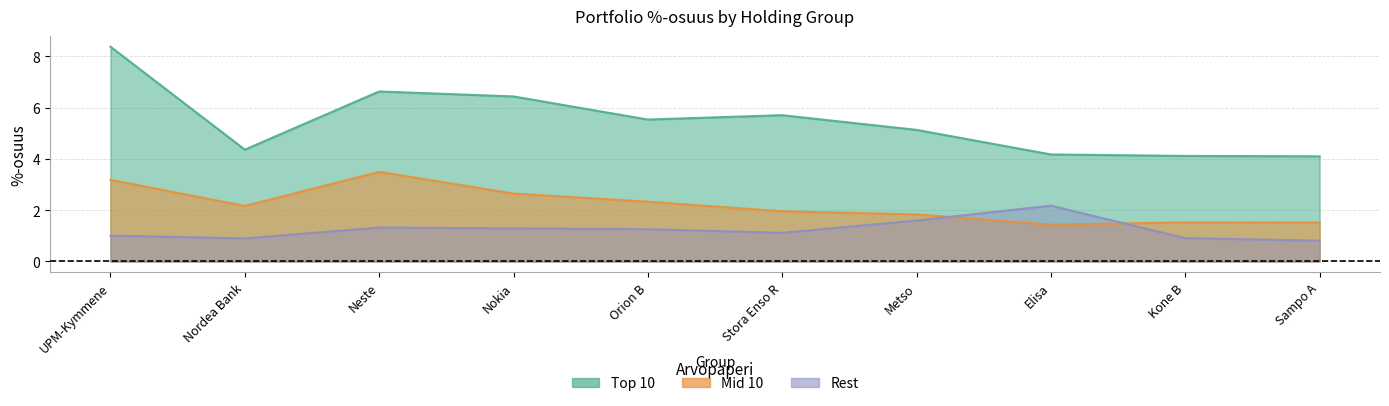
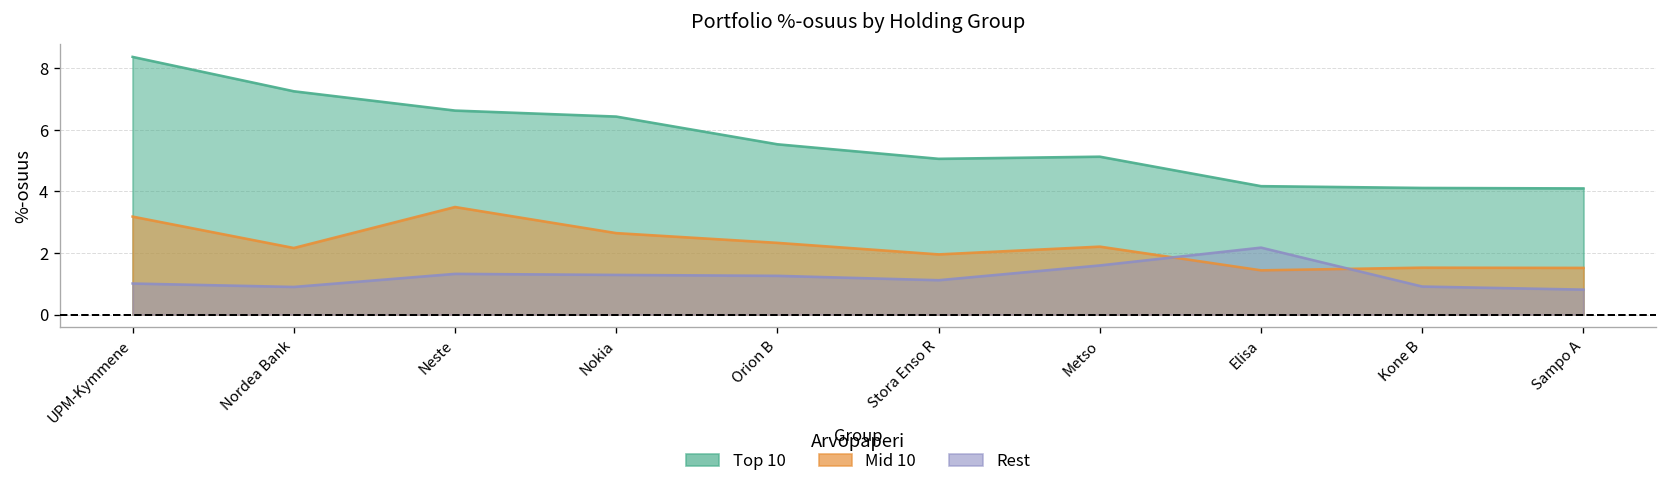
Top 10, Nordea Bank: 4.4 -> 7.3
Top 10, Stora Enso R: 5.7 -> 5.1
Mid 10, Metso: 1.8 -> 2.2
